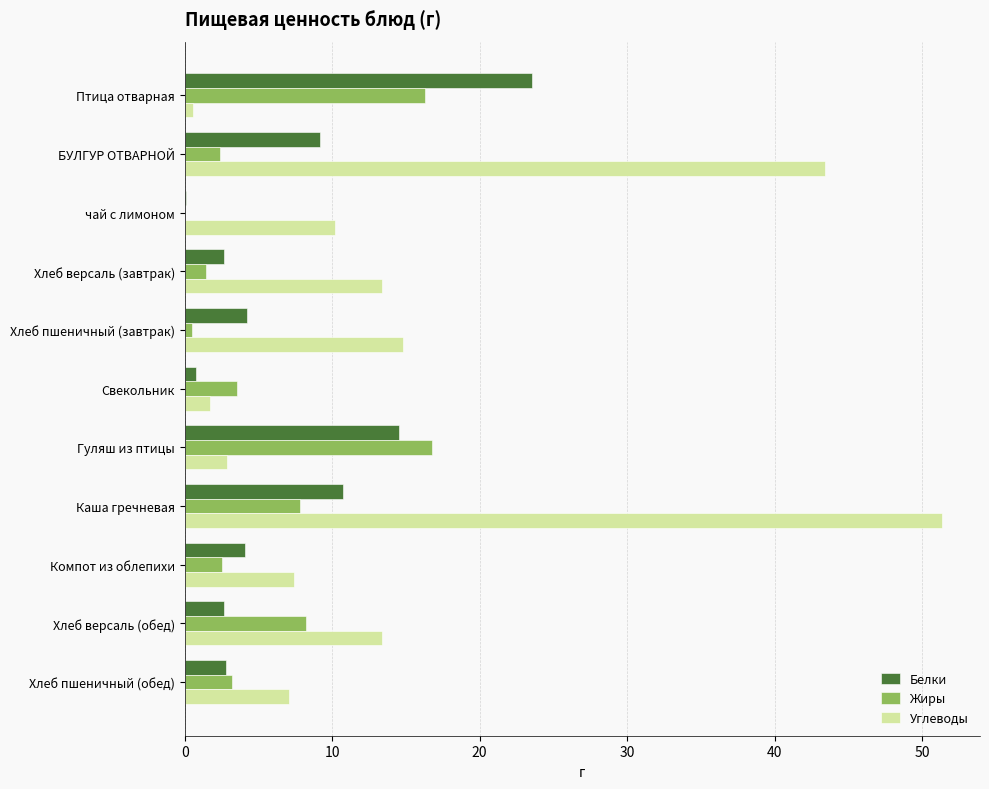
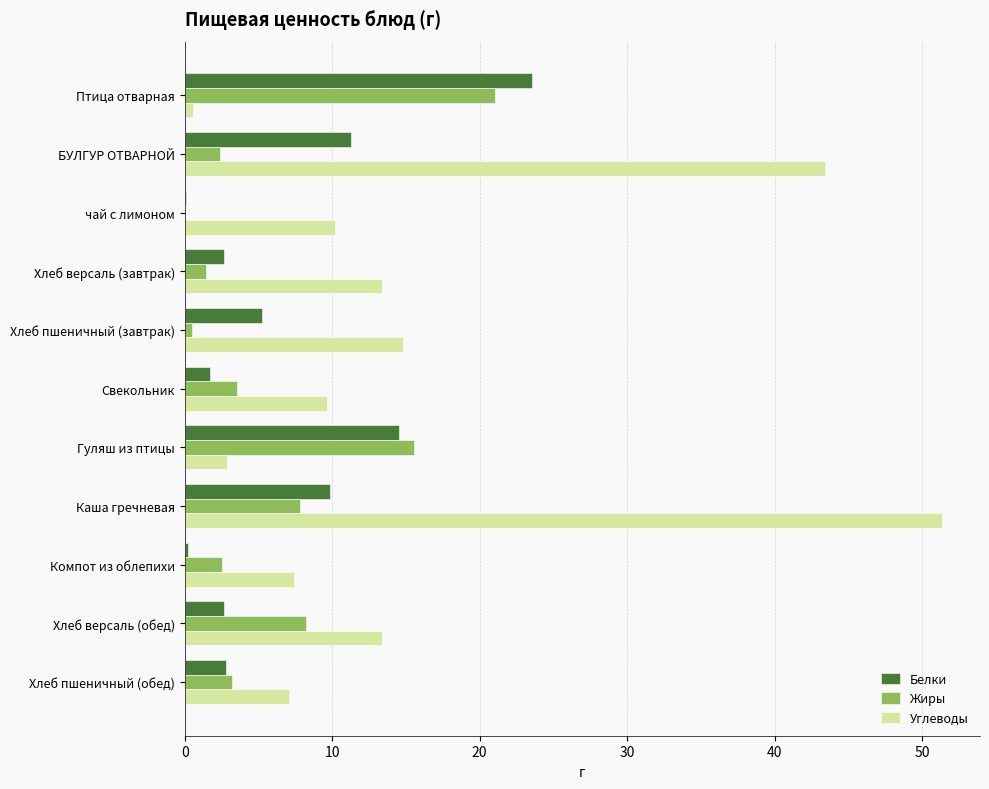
Жиры, Птица отварная: 16.3 -> 21.0
Белки, БУЛГУР ОТВАРНОЙ: 9.2 -> 11.3
Белки, Хлеб пшеничный (завтрак): 4.2 -> 5.2
Белки, Свекольник: 0.7 -> 1.7
Углеводы, Свекольник: 1.7 -> 9.6
Жиры, Гуляш из птицы: 16.8 -> 15.5
Белки, Каша гречневая: 10.7 -> 9.8
Белки, Компот из облепихи: 4.1 -> 0.2
